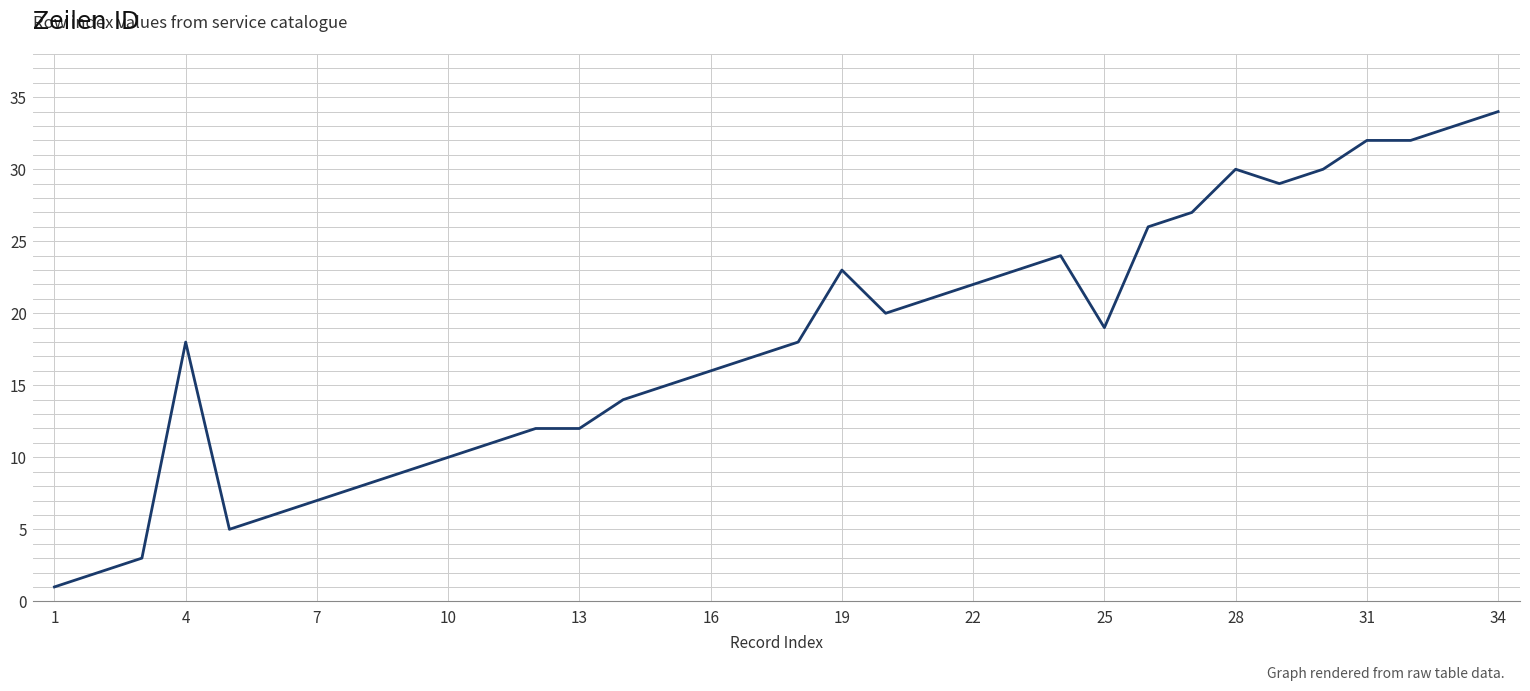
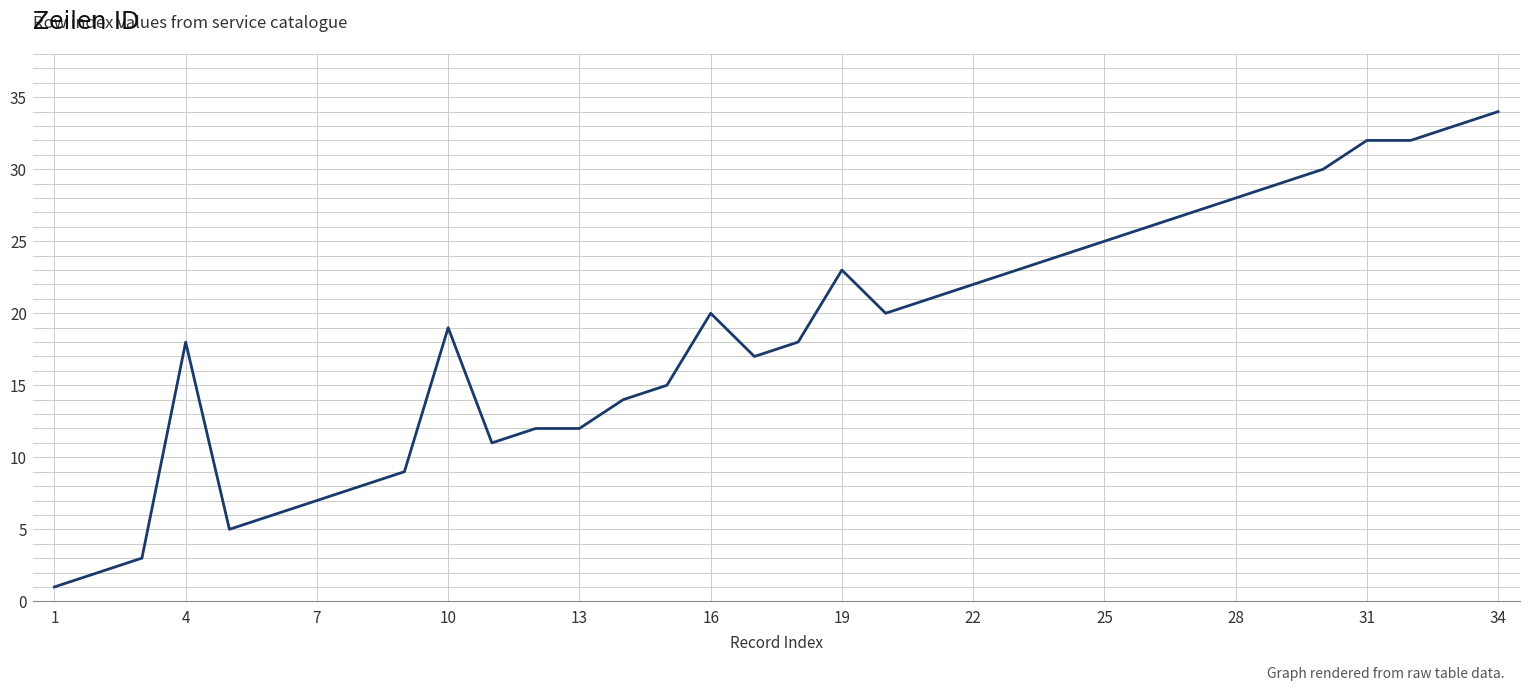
10: 10 -> 19
16: 16 -> 20
25: 19 -> 25
28: 30 -> 28
